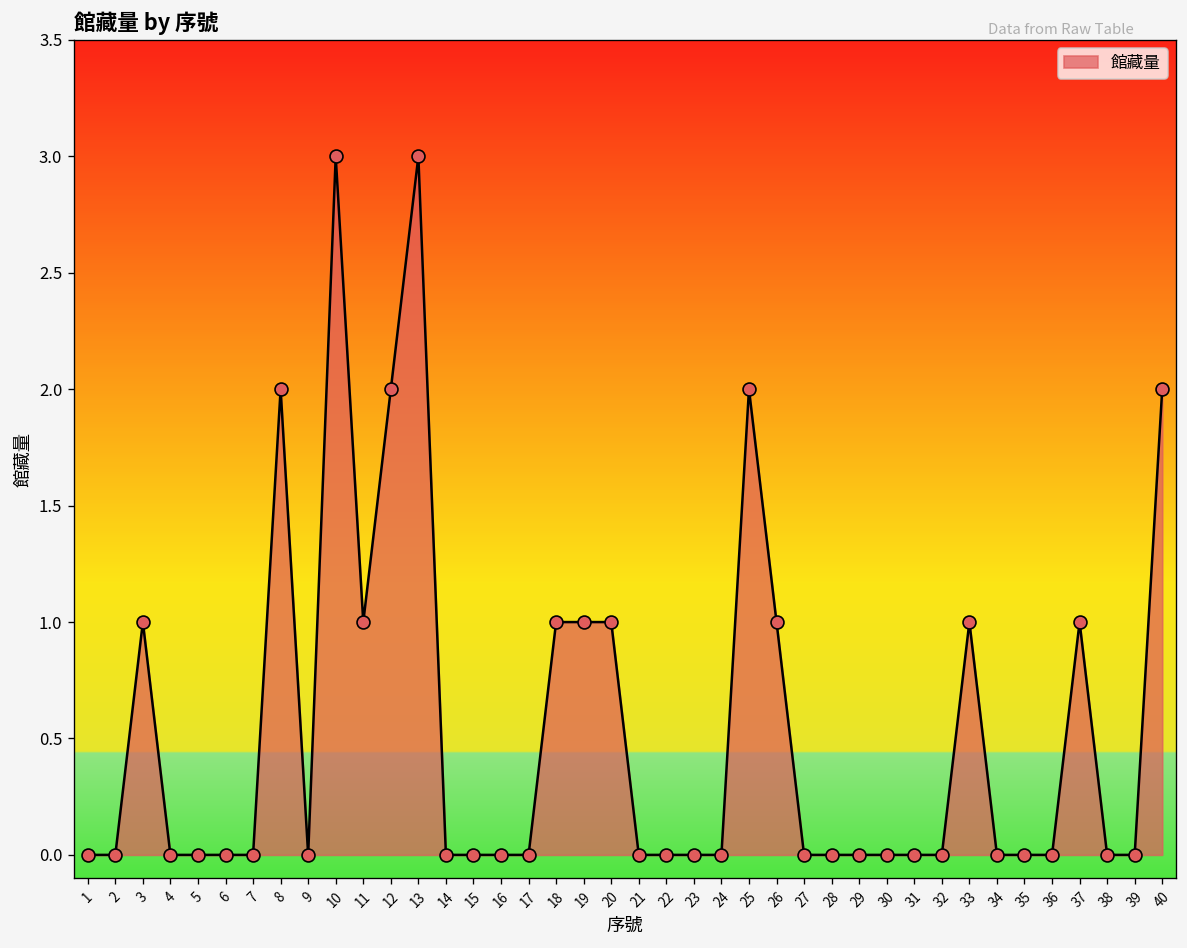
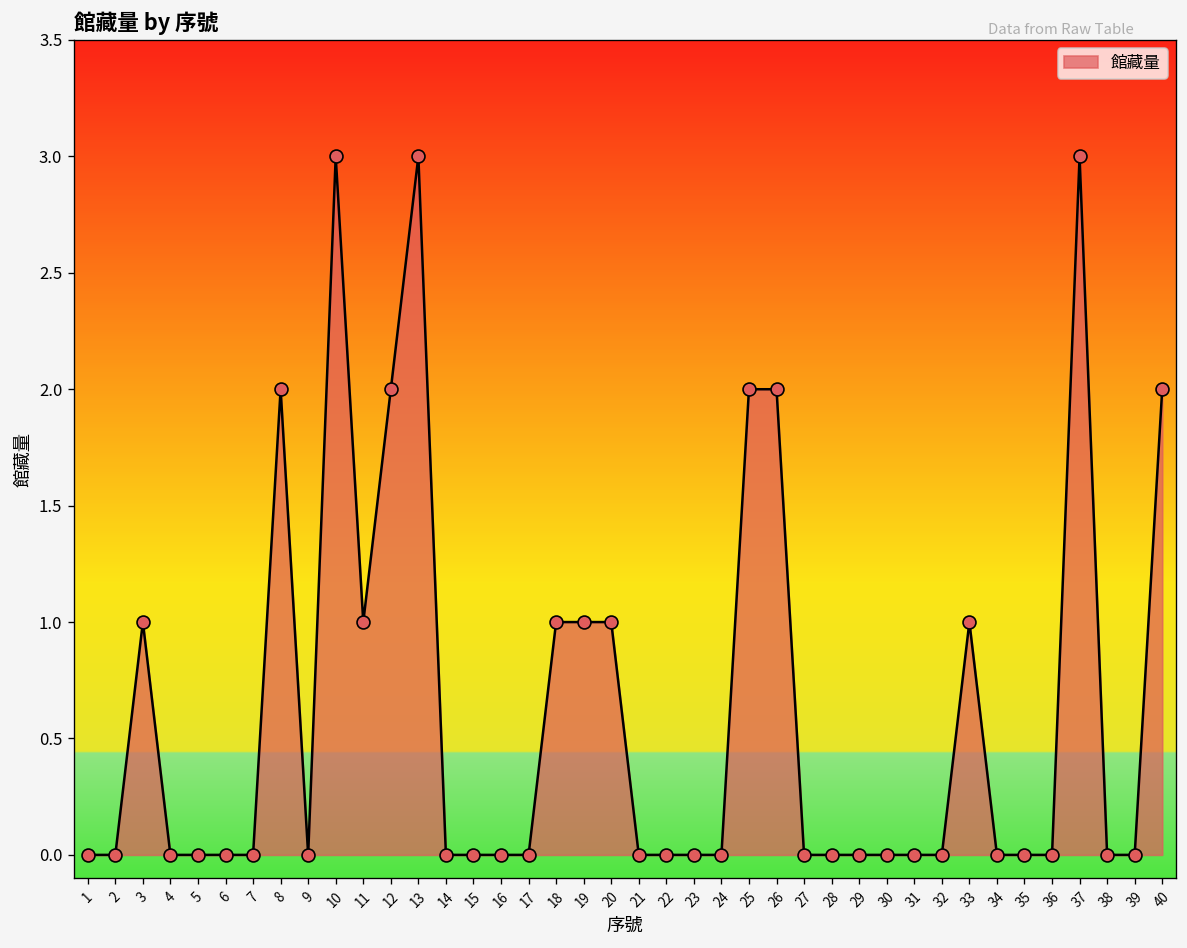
26: 1 -> 2
37: 1 -> 3
